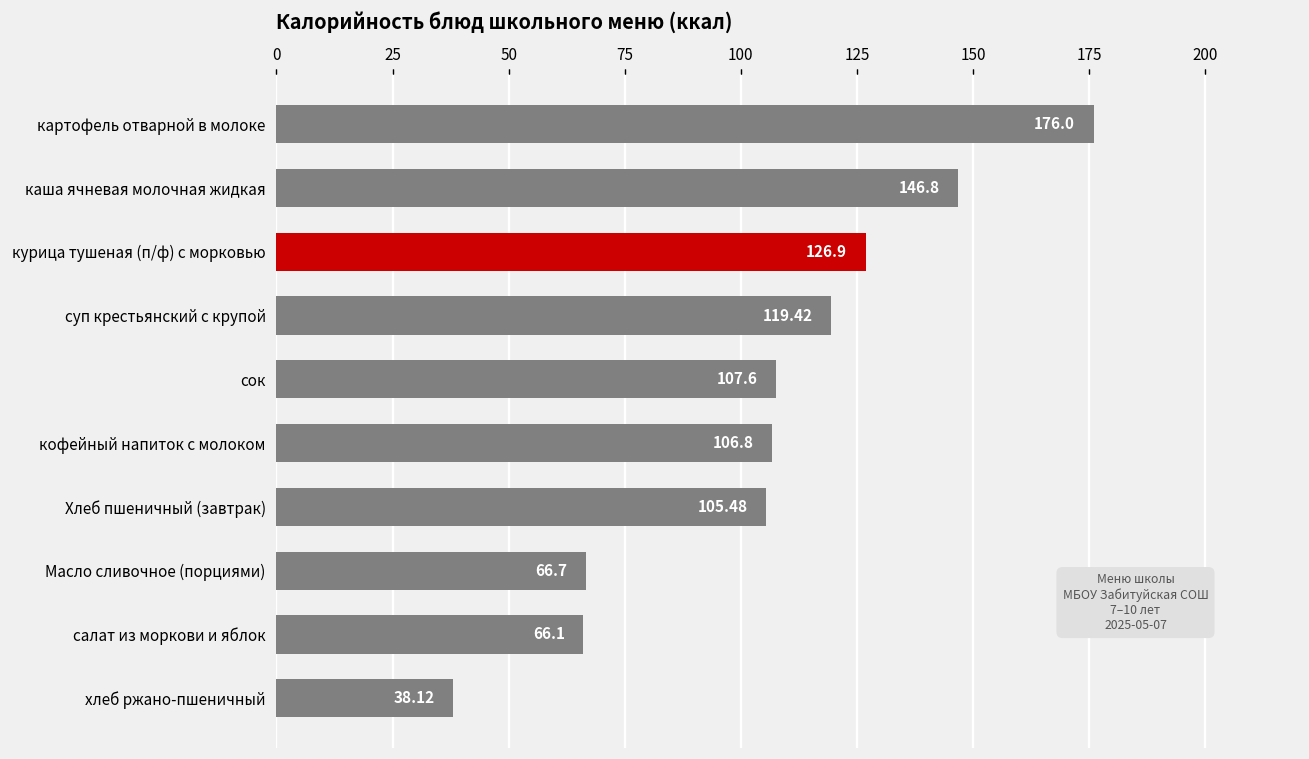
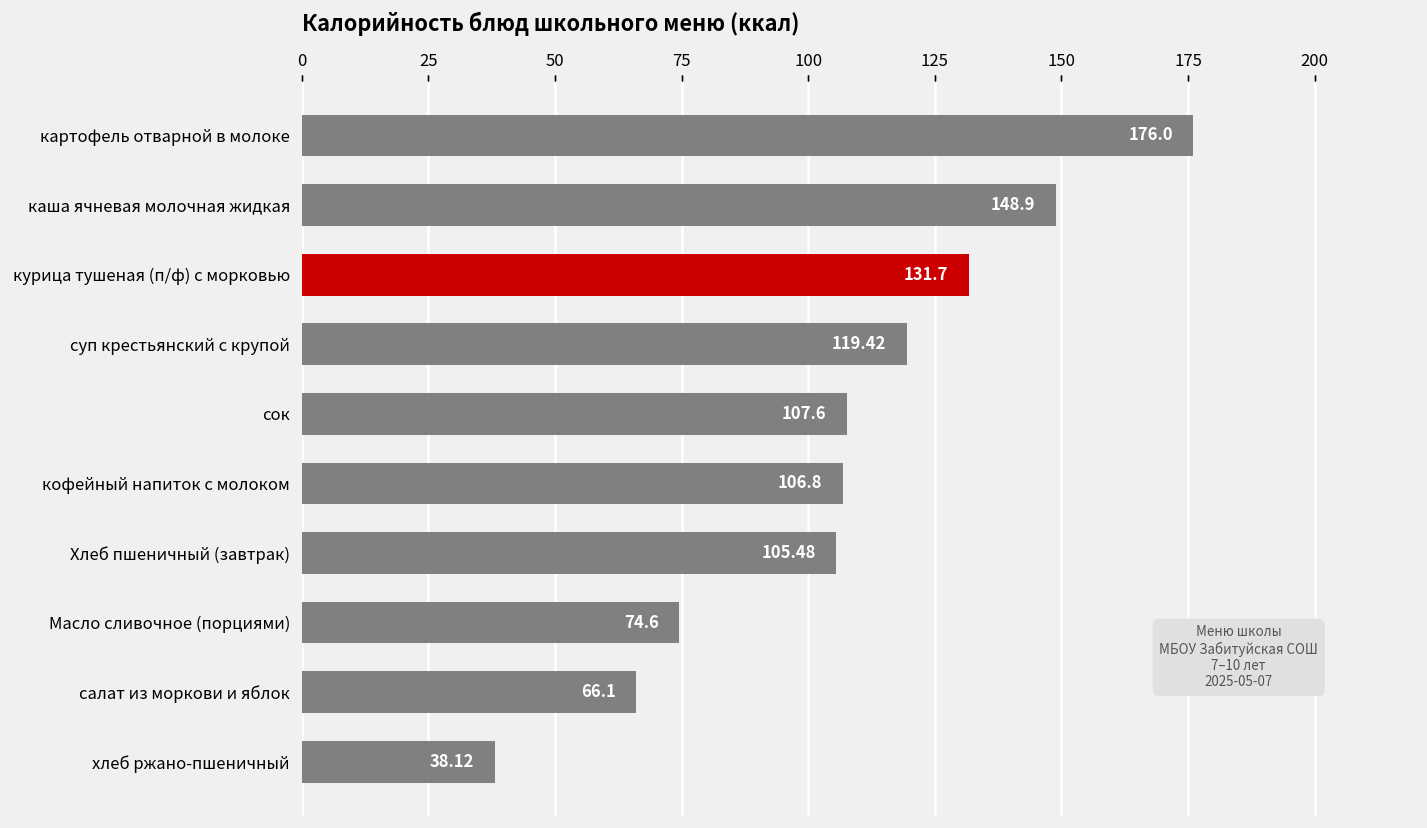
каша ячневая молочная жидкая: 146.8 -> 148.9
курица тушеная (п/ф) с морковью: 126.9 -> 131.7
Масло сливочное (порциями): 66.7 -> 74.6
